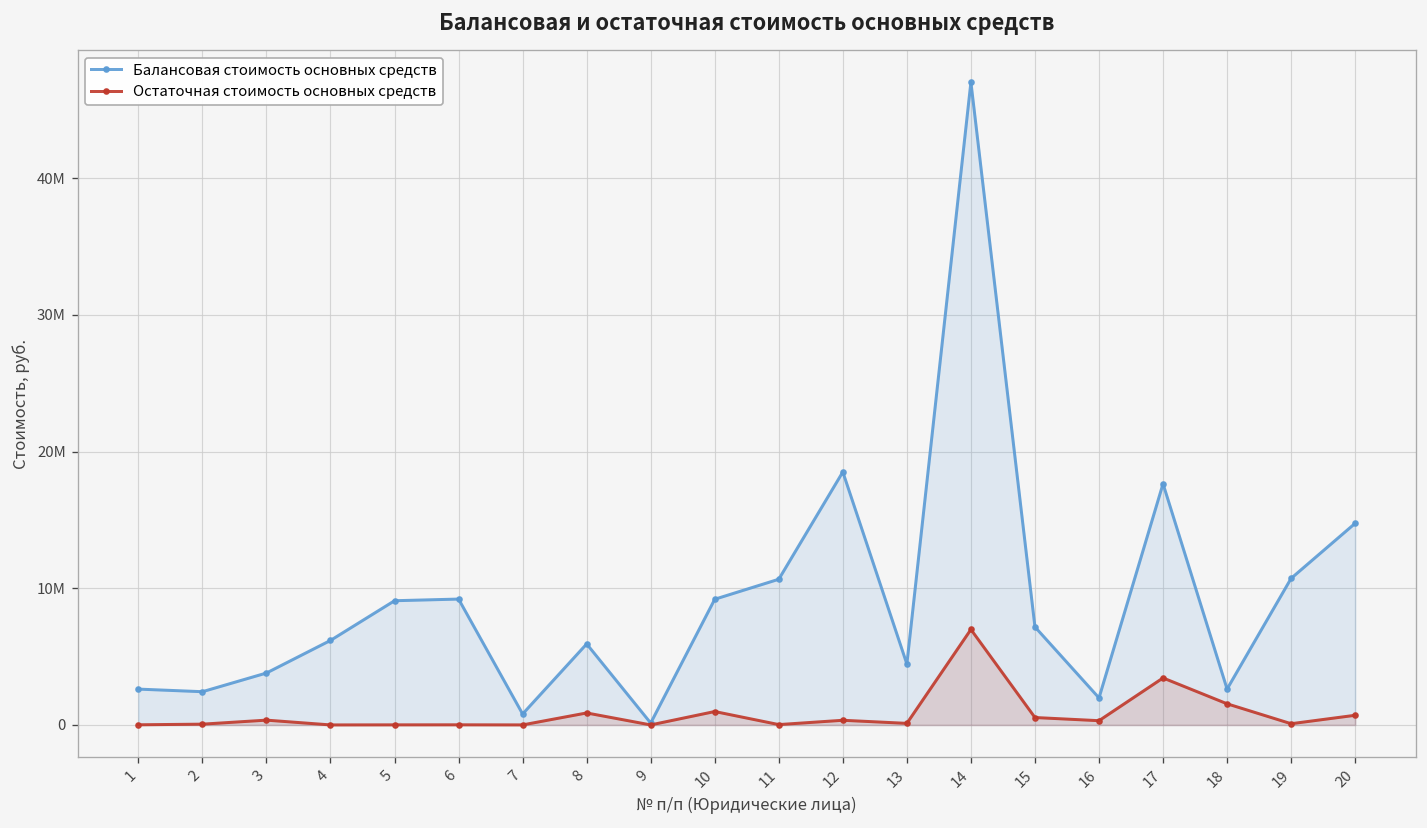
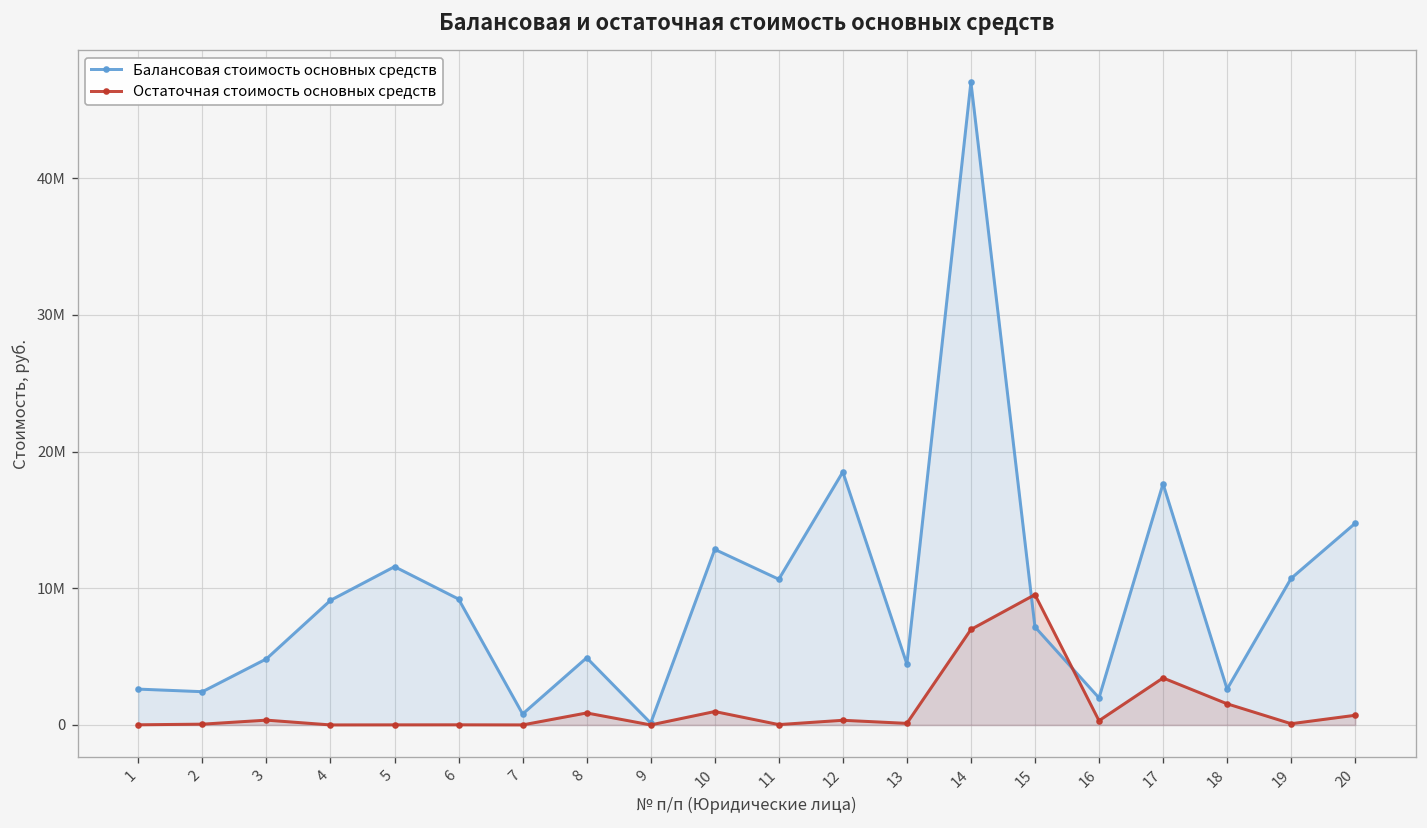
Балансовая стоимость основных средств, 3: 3800000 -> 4800000
Балансовая стоимость основных средств, 4: 6200000 -> 9100000
Балансовая стоимость основных средств, 5: 9100000 -> 11600000
Балансовая стоимость основных средств, 8: 5900000 -> 4900000
Балансовая стоимость основных средств, 10: 9200000 -> 12800000
Остаточная стоимость основных средств, 15: 500000 -> 9500000
